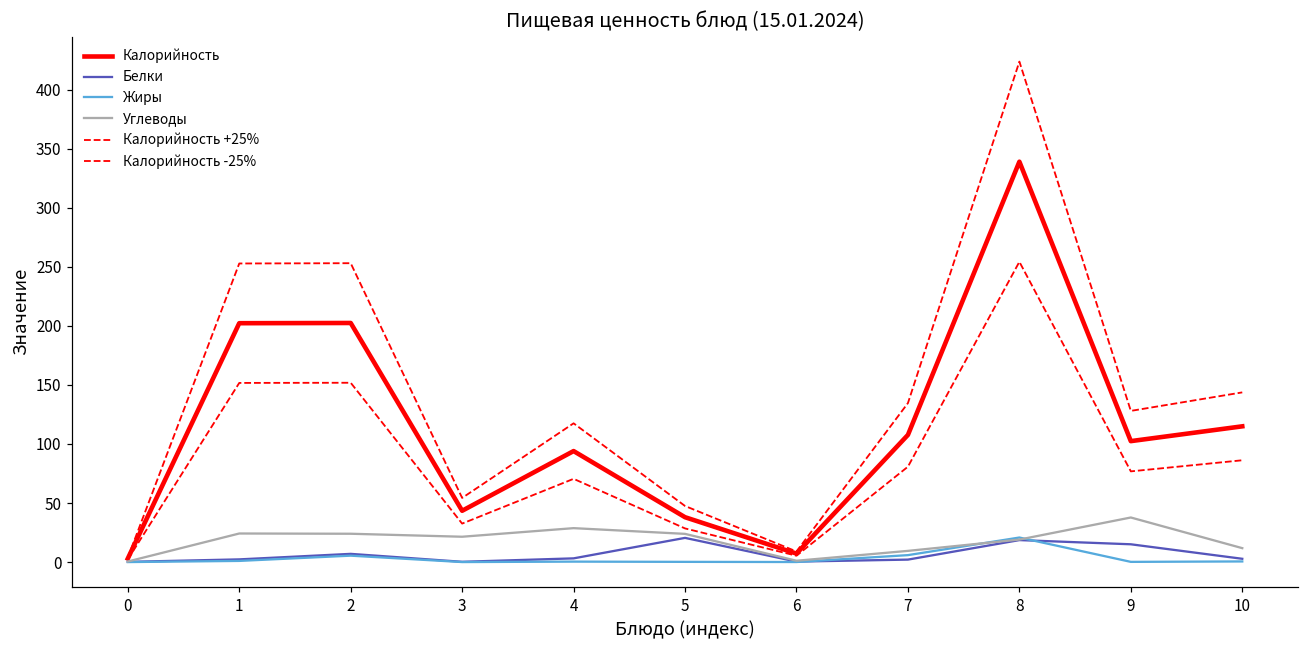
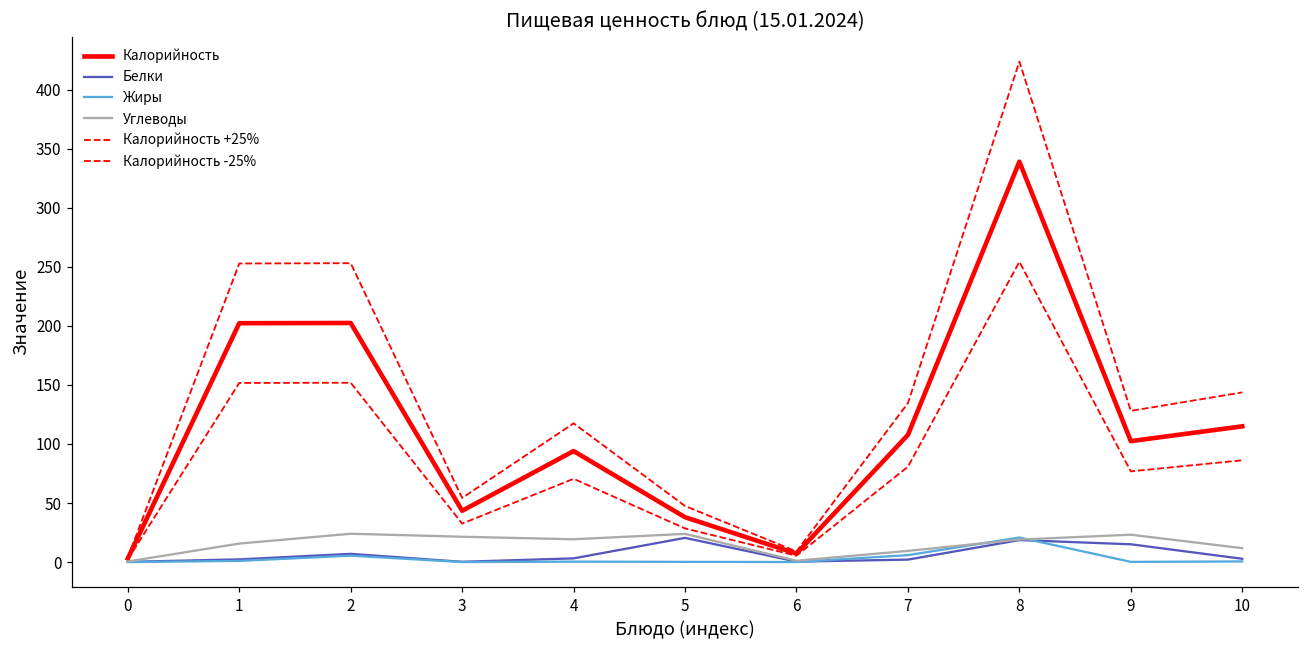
Углеводы, 1: 24 -> 16
Углеводы, 4: 29 -> 19
Углеводы, 9: 38 -> 23
